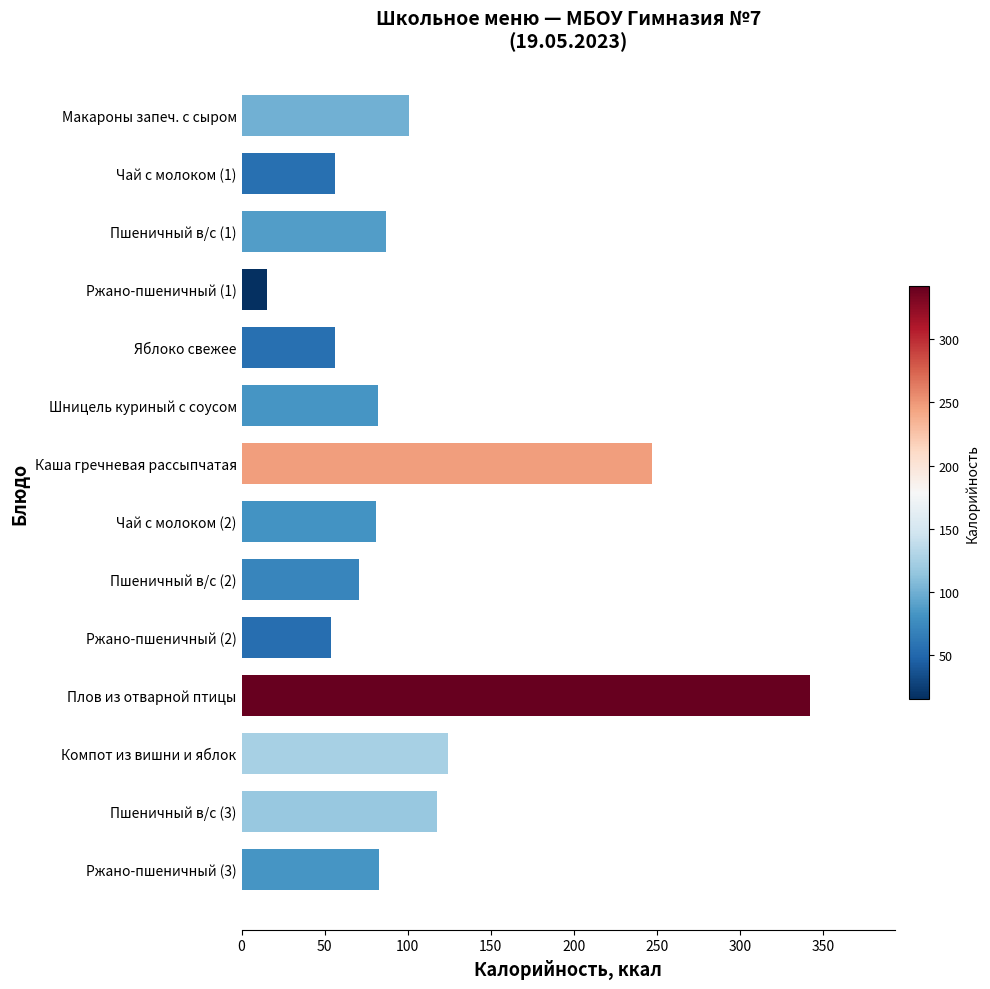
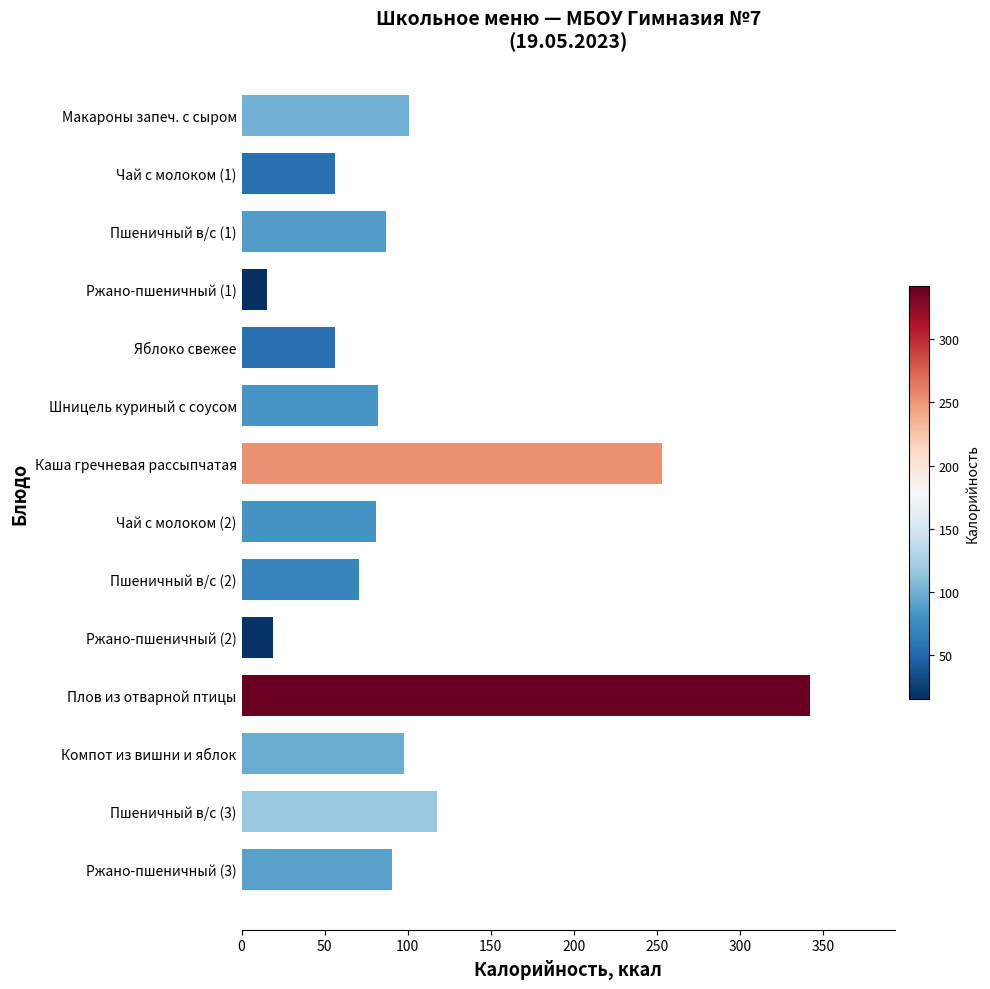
Каша гречневая рассыпчатая: 247 -> 253
Ржано-пшеничный (2): 54 -> 19
Компот из вишни и яблок: 124 -> 98
Ржано-пшеничный (3): 83 -> 91
